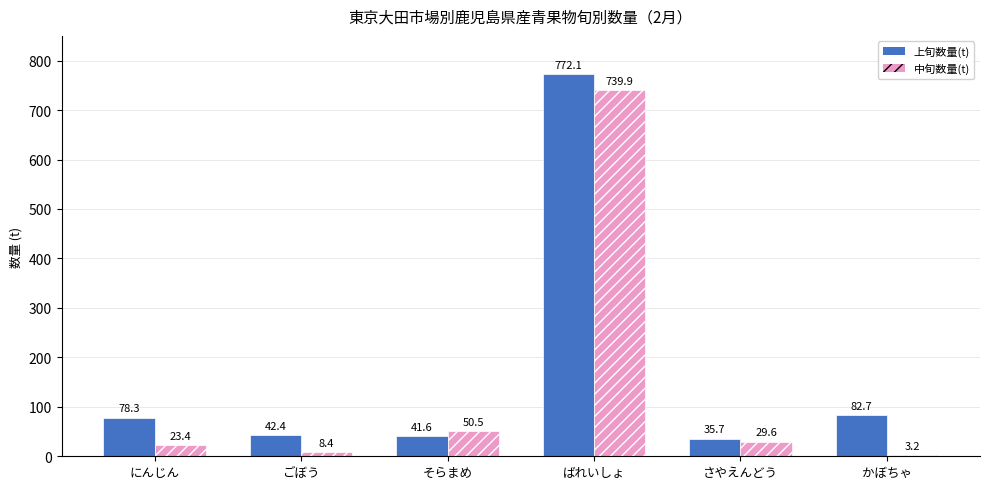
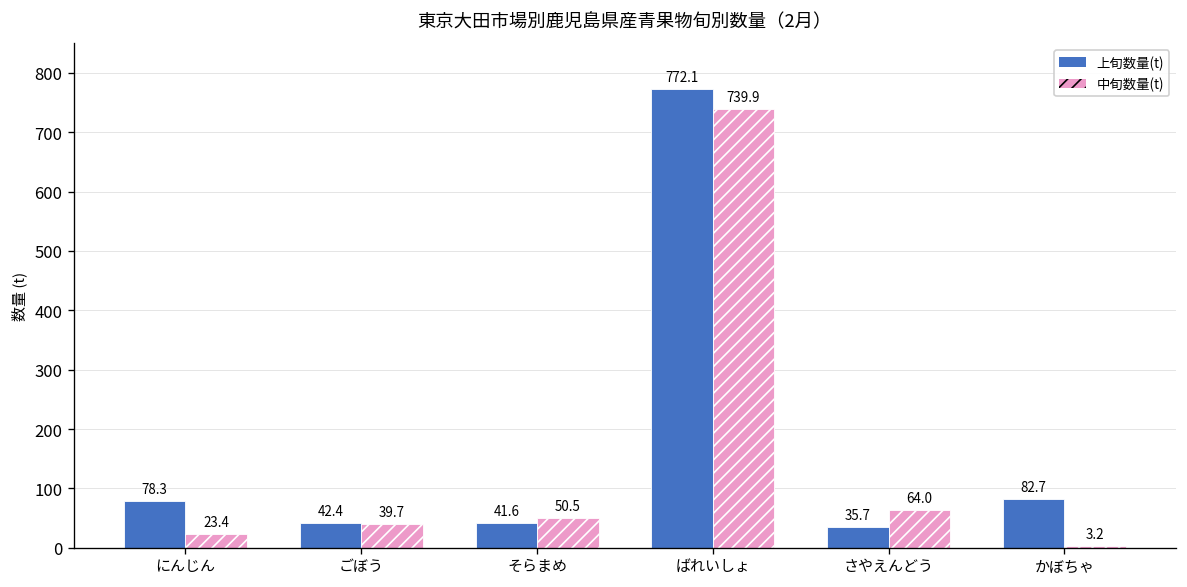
中旬数量(t), ごぼう: 8.4 -> 39.7
中旬数量(t), さやえんどう: 29.6 -> 64.0
